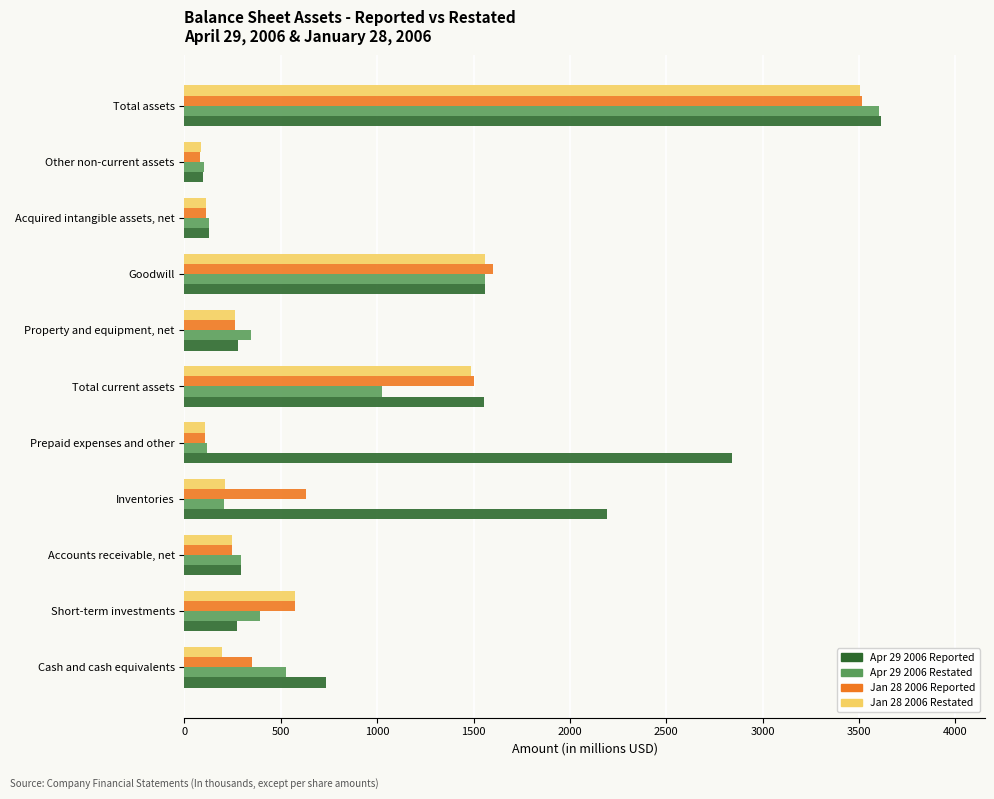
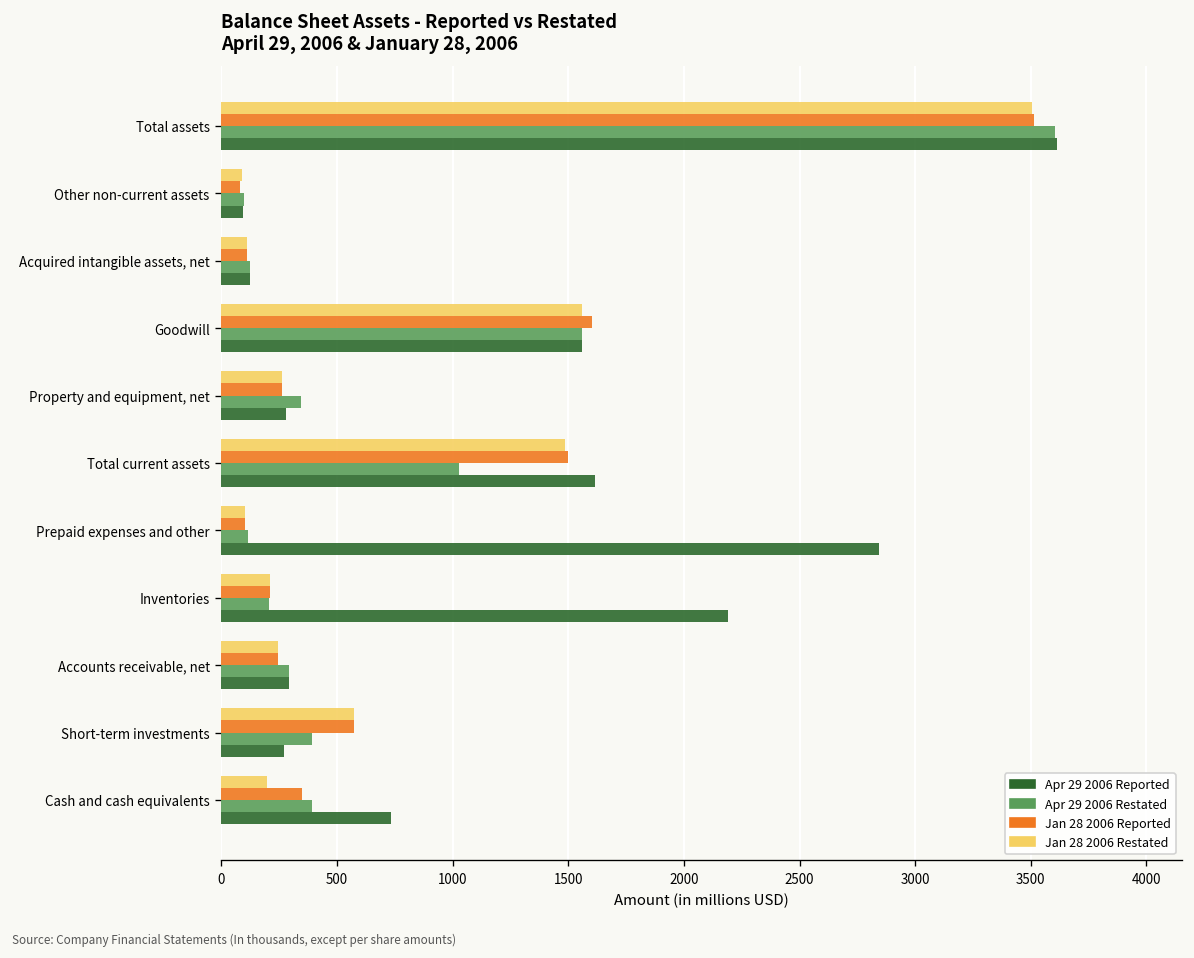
Apr 29 2006 Reported, Total current assets: 1550 -> 1620
Jan 28 2006 Reported, Inventories: 630 -> 210
Apr 29 2006 Restated, Cash and cash equivalents: 530 -> 390
